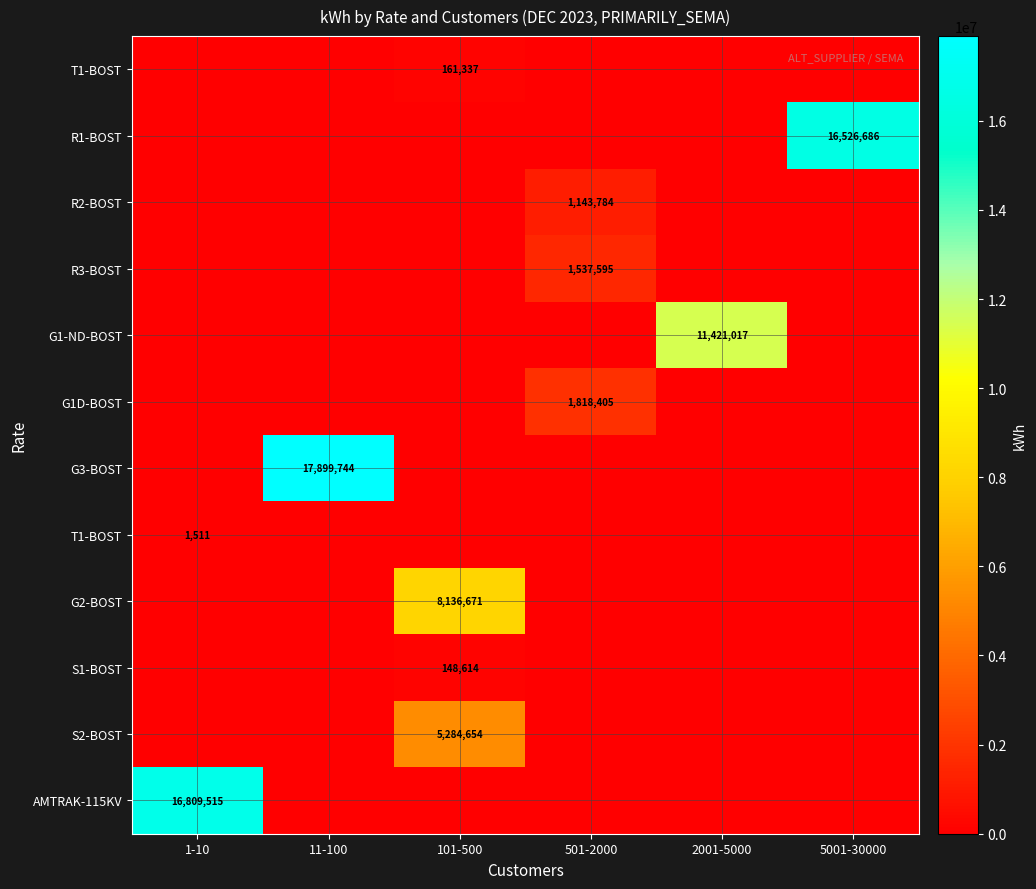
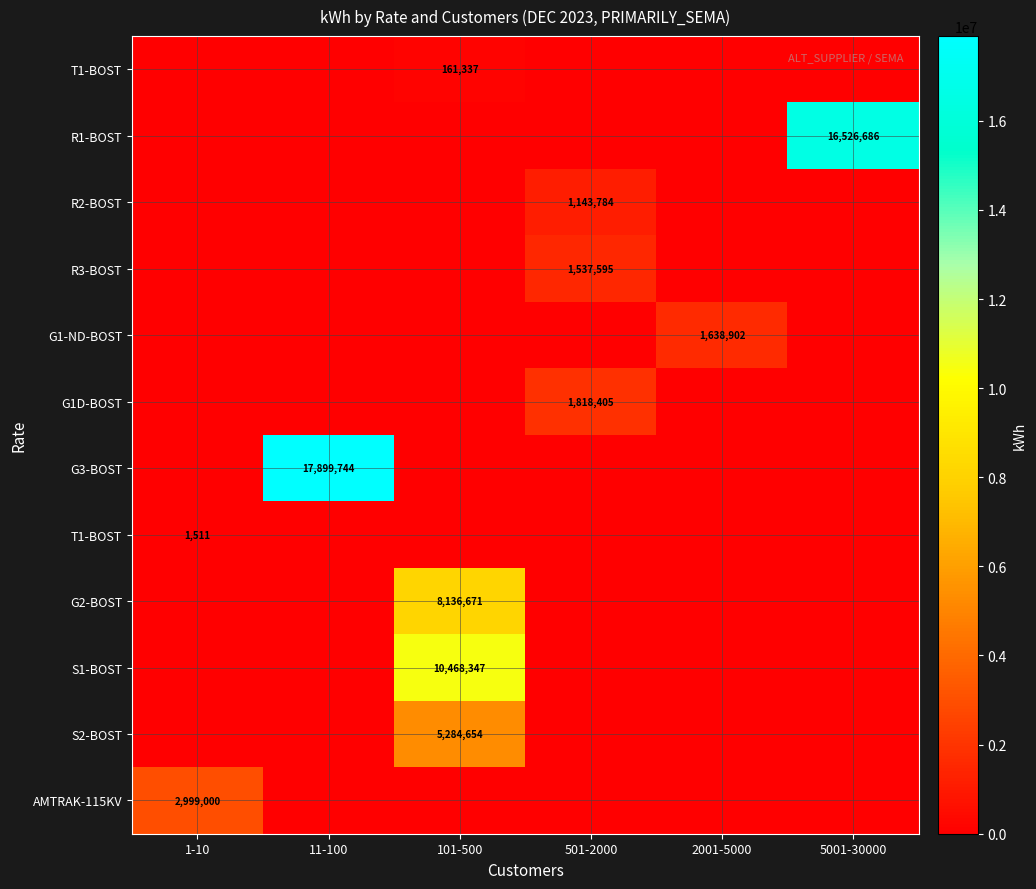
G1-ND-BOST, 2001-5000: 11,421,017 -> 1,638,902
S1-BOST, 101-500: 148,614 -> 10,468,347
AMTRAK-115KV, 1-10: 16,809,515 -> 2,999,000
